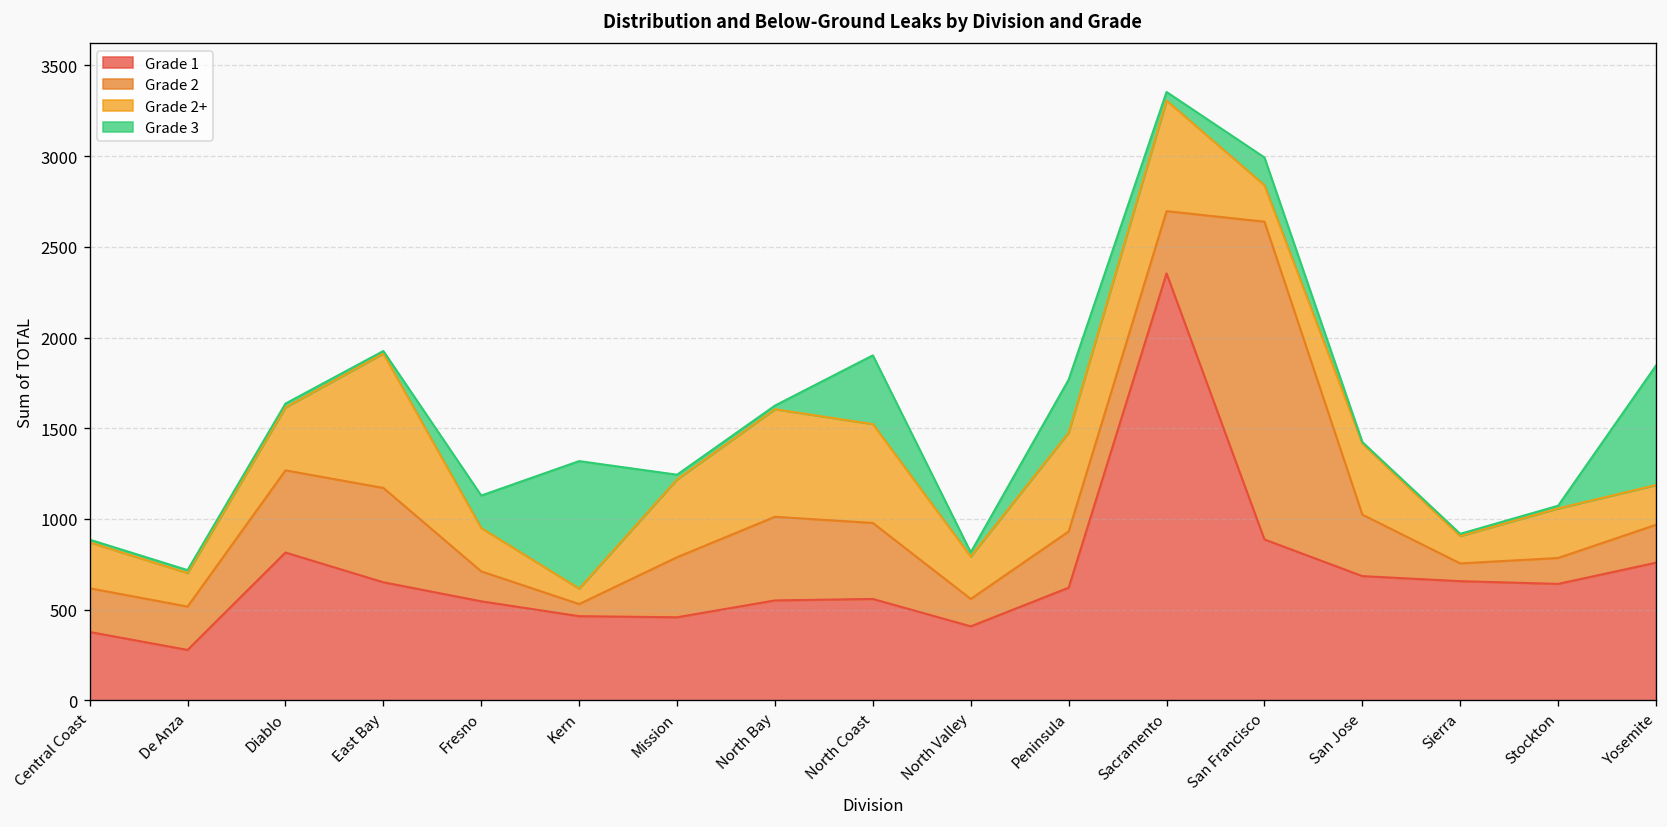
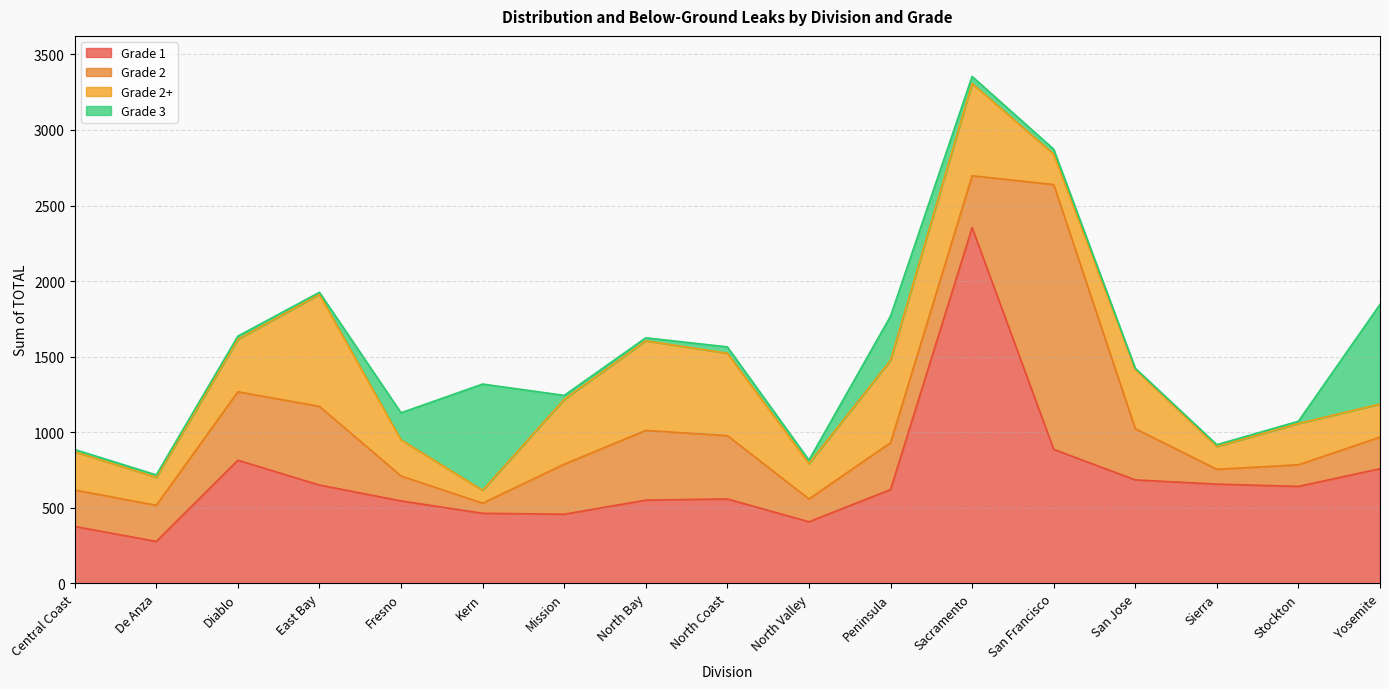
Grade 3, North Coast: 380 -> 40
Grade 3, San Francisco: 150 -> 30
